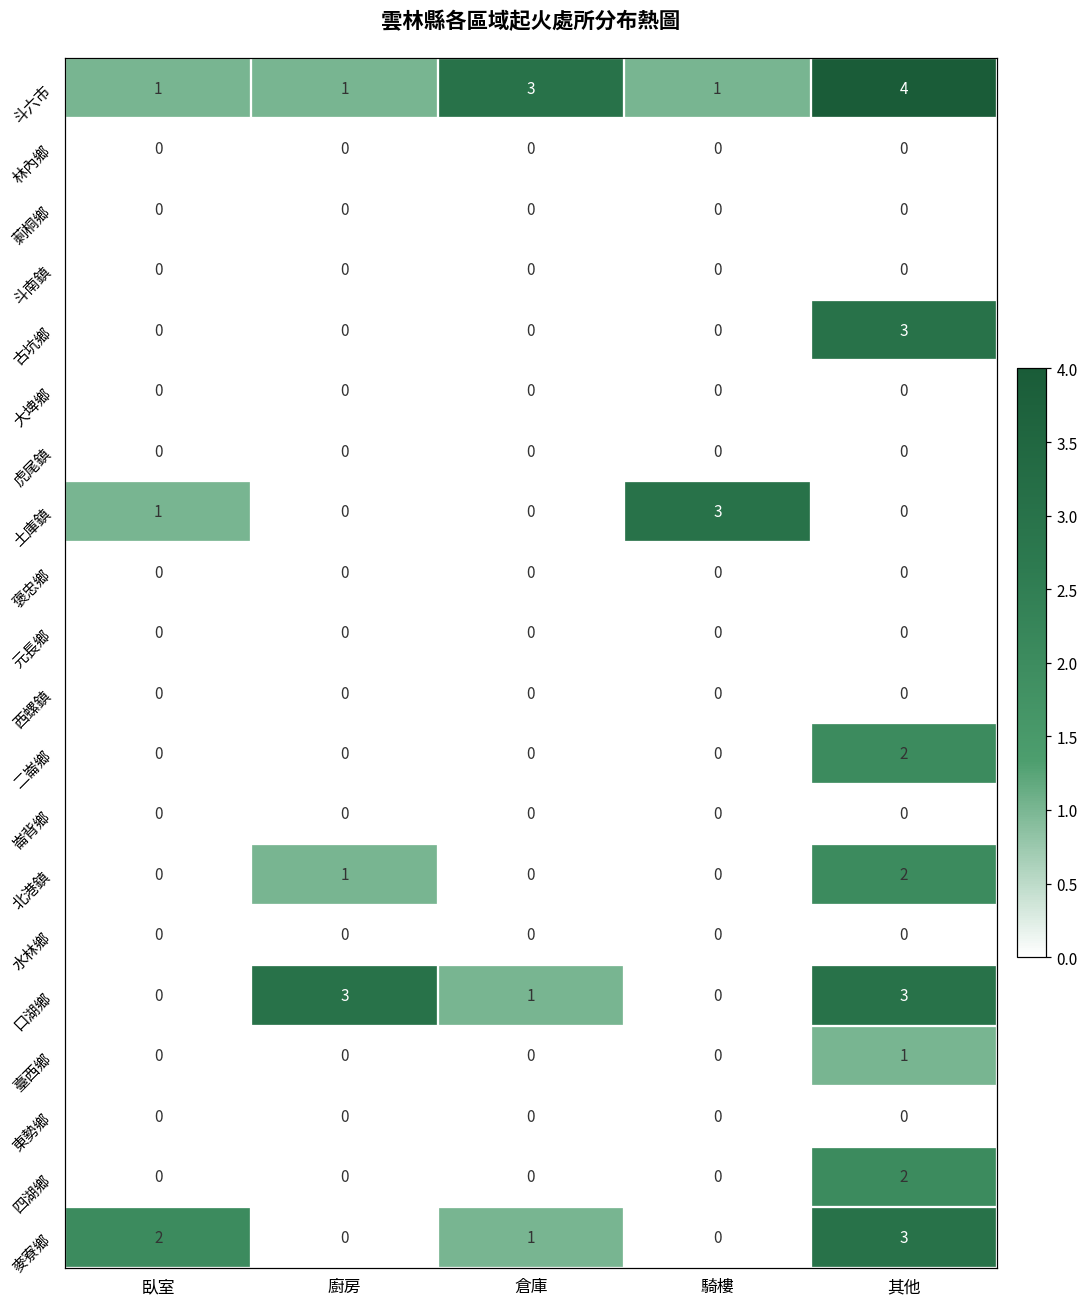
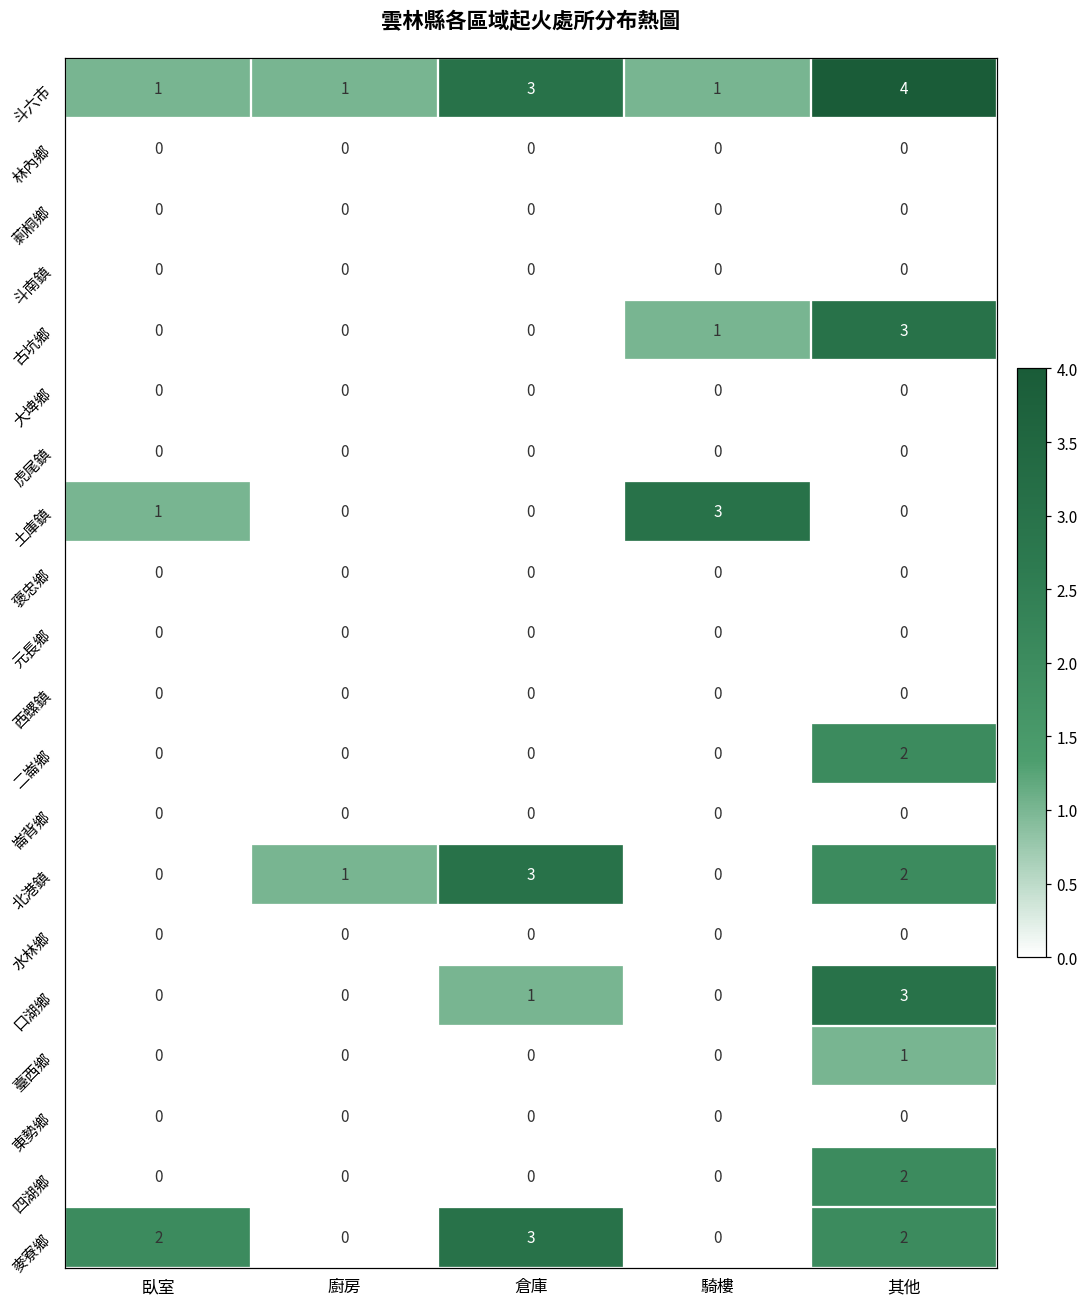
古坑鄉, 騎樓: 0 -> 1
北港鎮, 倉庫: 0 -> 3
口湖鄉, 廚房: 3 -> 0
麥寮鄉, 倉庫: 1 -> 3
麥寮鄉, 其他: 3 -> 2
